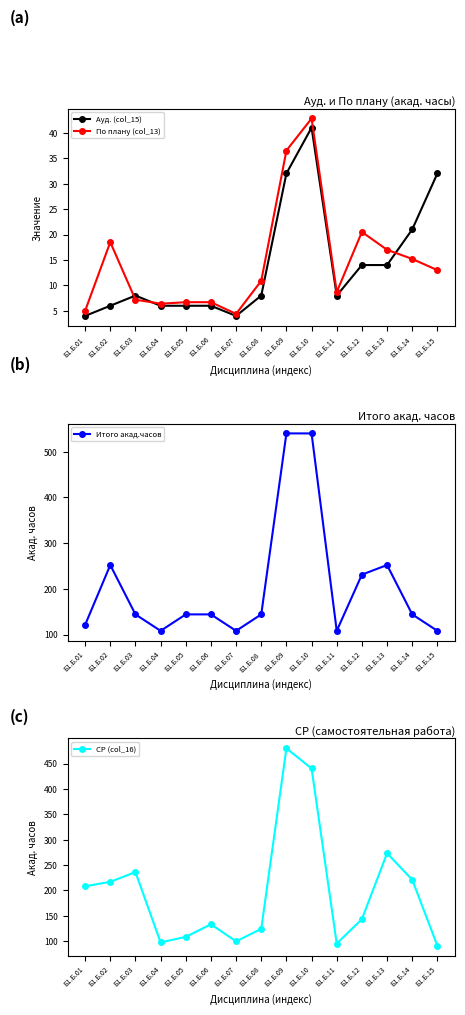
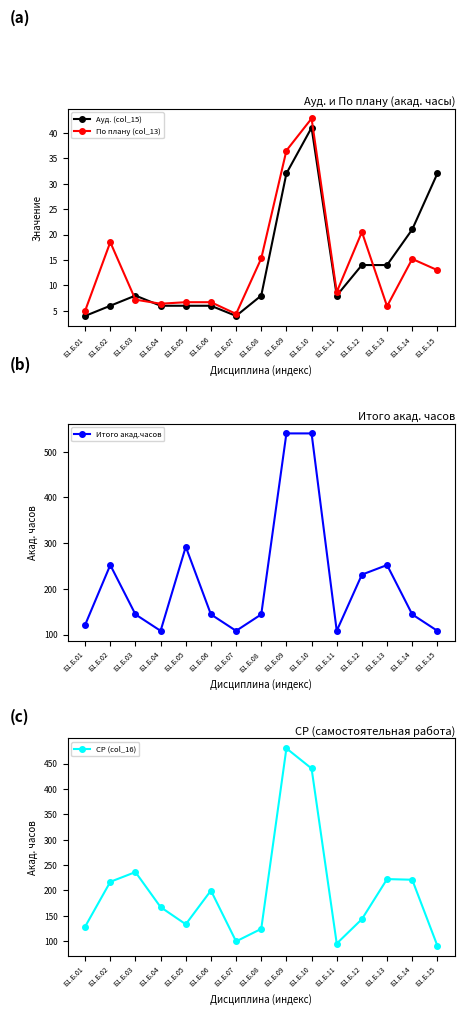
Ауд. и По плану (акад. часы), По плану (col_13), Б1.Б.08: 11 -> 15
Ауд. и По плану (акад. часы), По плану (col_13), Б1.Б.13: 17 -> 6
Итого акад. часов, Б1.Б.05: 140 -> 290
СР (самостоятельная работа), Б1.Б.01: 210 -> 130
СР (самостоятельная работа), Б1.Б.04: 100 -> 170
СР (самостоятельная работа), Б1.Б.05: 110 -> 130
СР (самостоятельная работа), Б1.Б.06: 130 -> 200
СР (самостоятельная работа), Б1.Б.13: 270 -> 220
